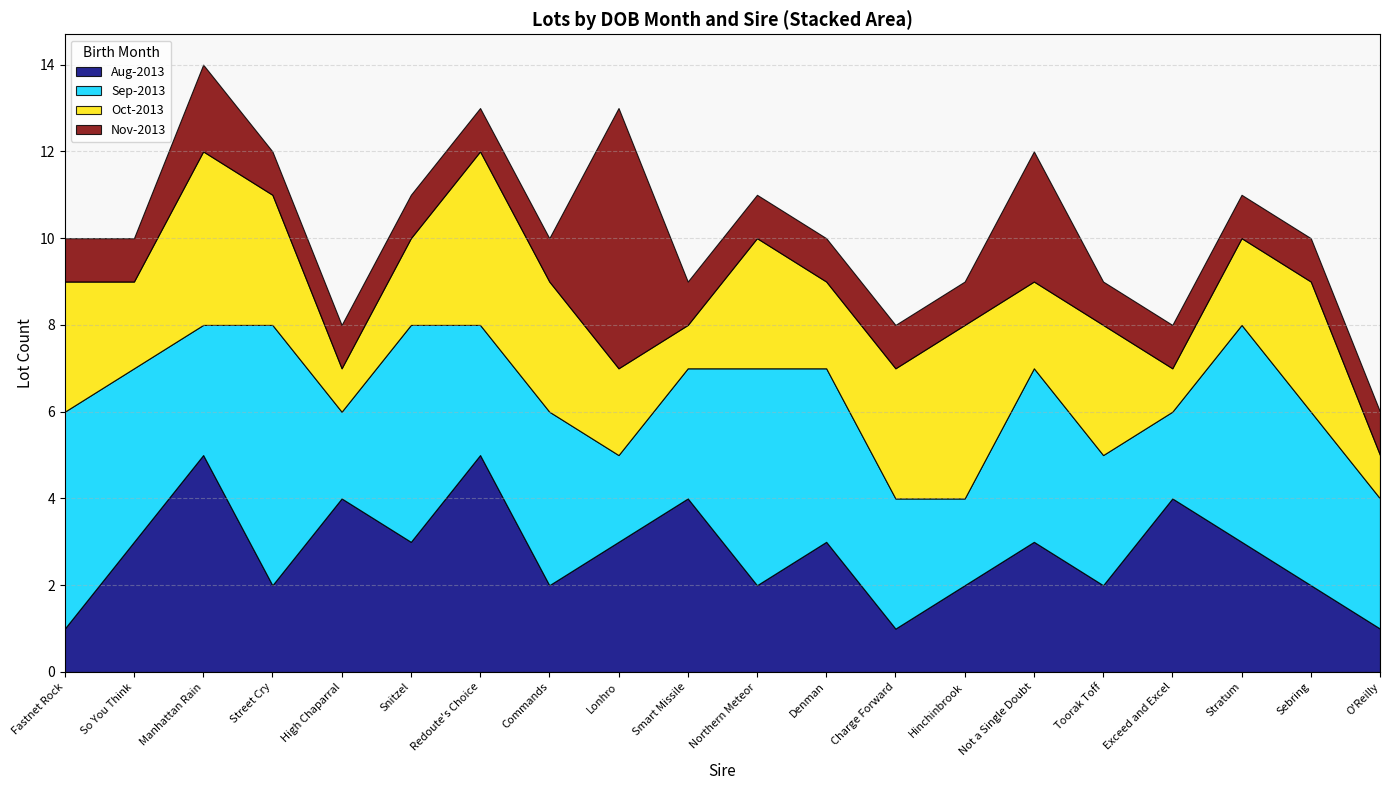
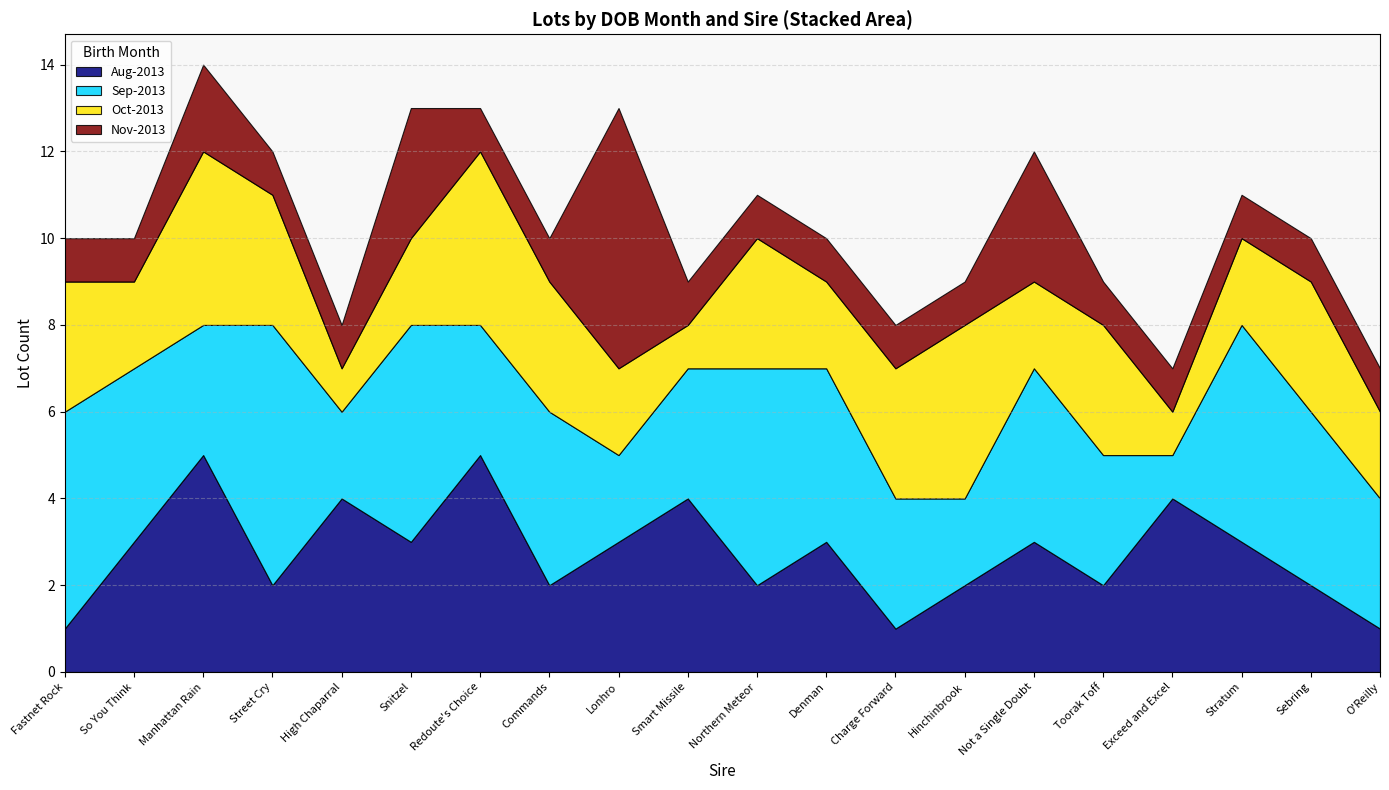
Nov-2013, Snitzel: 1 -> 3
Sep-2013, Exceed and Excel: 2 -> 1
Oct-2013, O'Reilly: 1 -> 2
